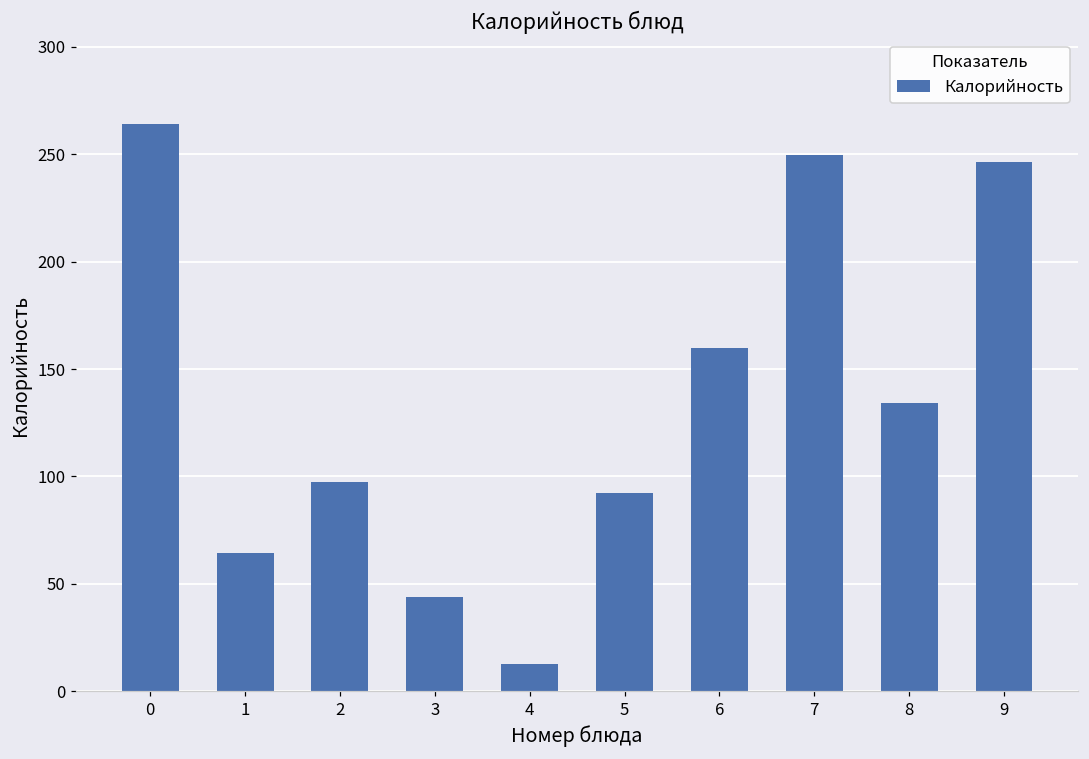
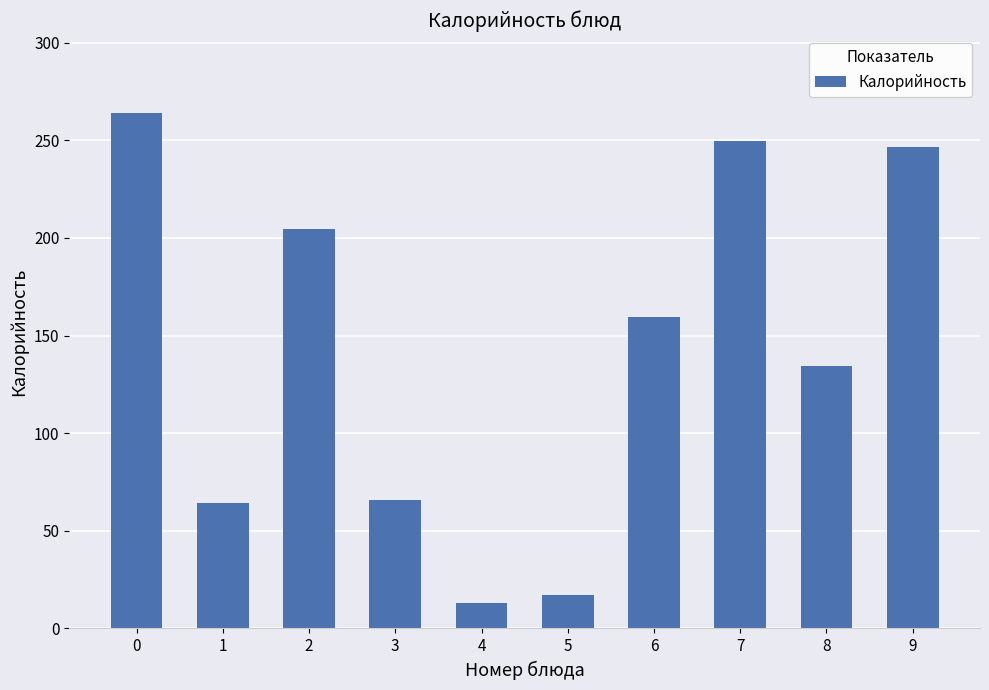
2: 98 -> 204
3: 44 -> 66
5: 92 -> 17
